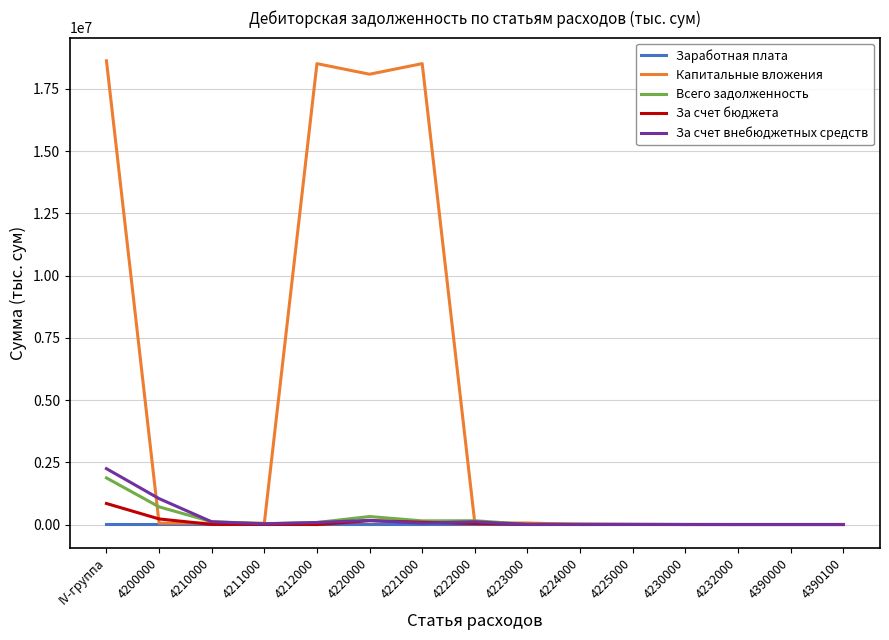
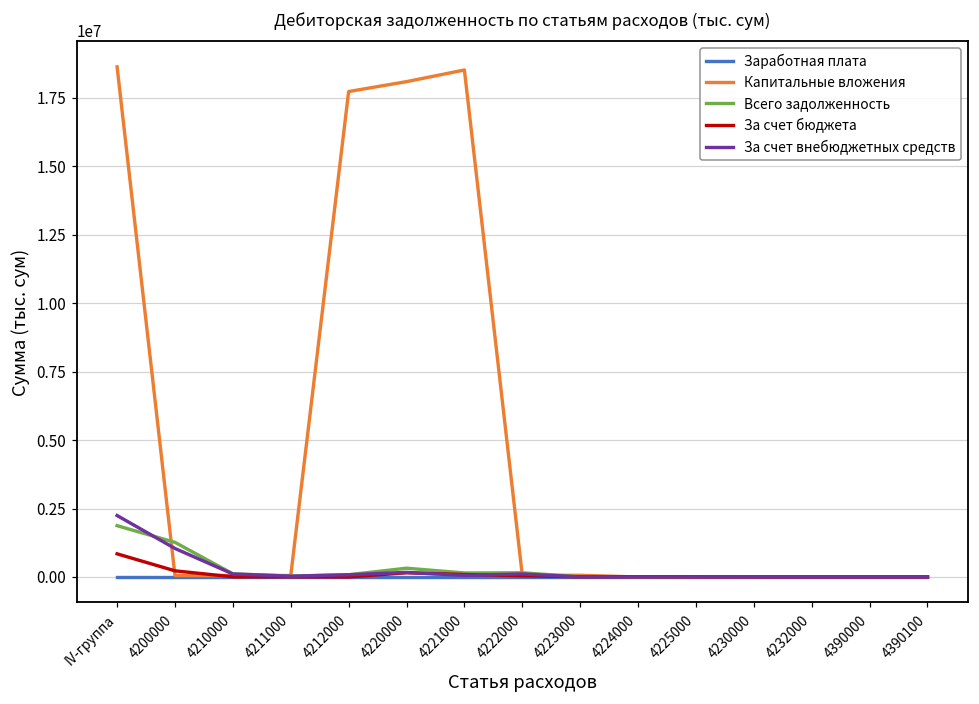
Всего задолженность, 4200000: 700000 -> 1300000
Капитальные вложения, 4212000: 18500000 -> 17700000
